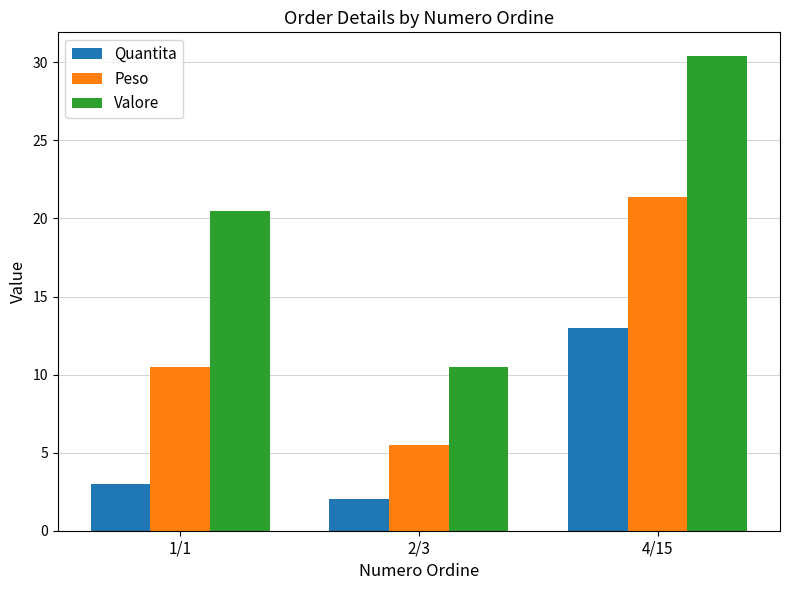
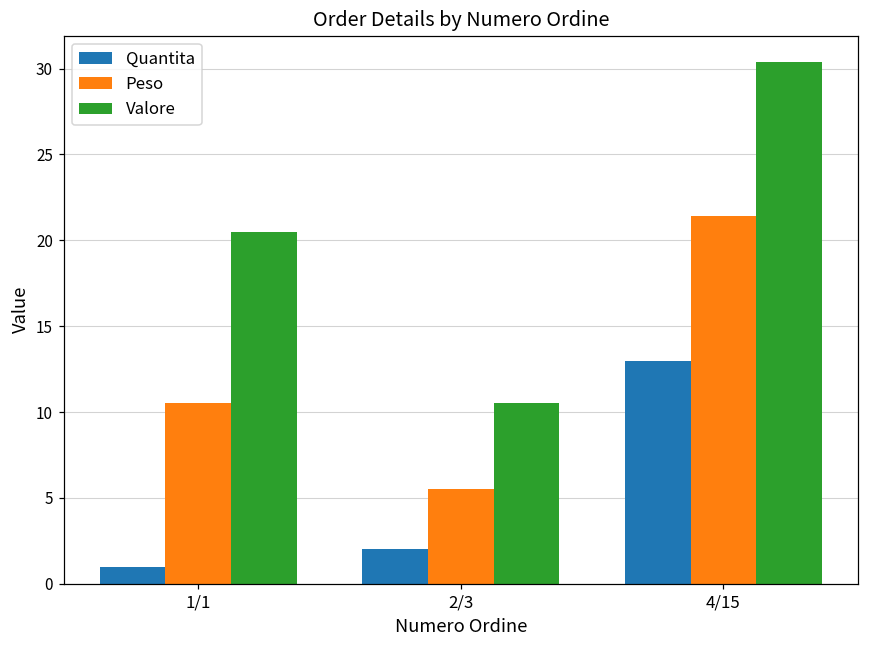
Quantita, 1/1: 3 -> 1
